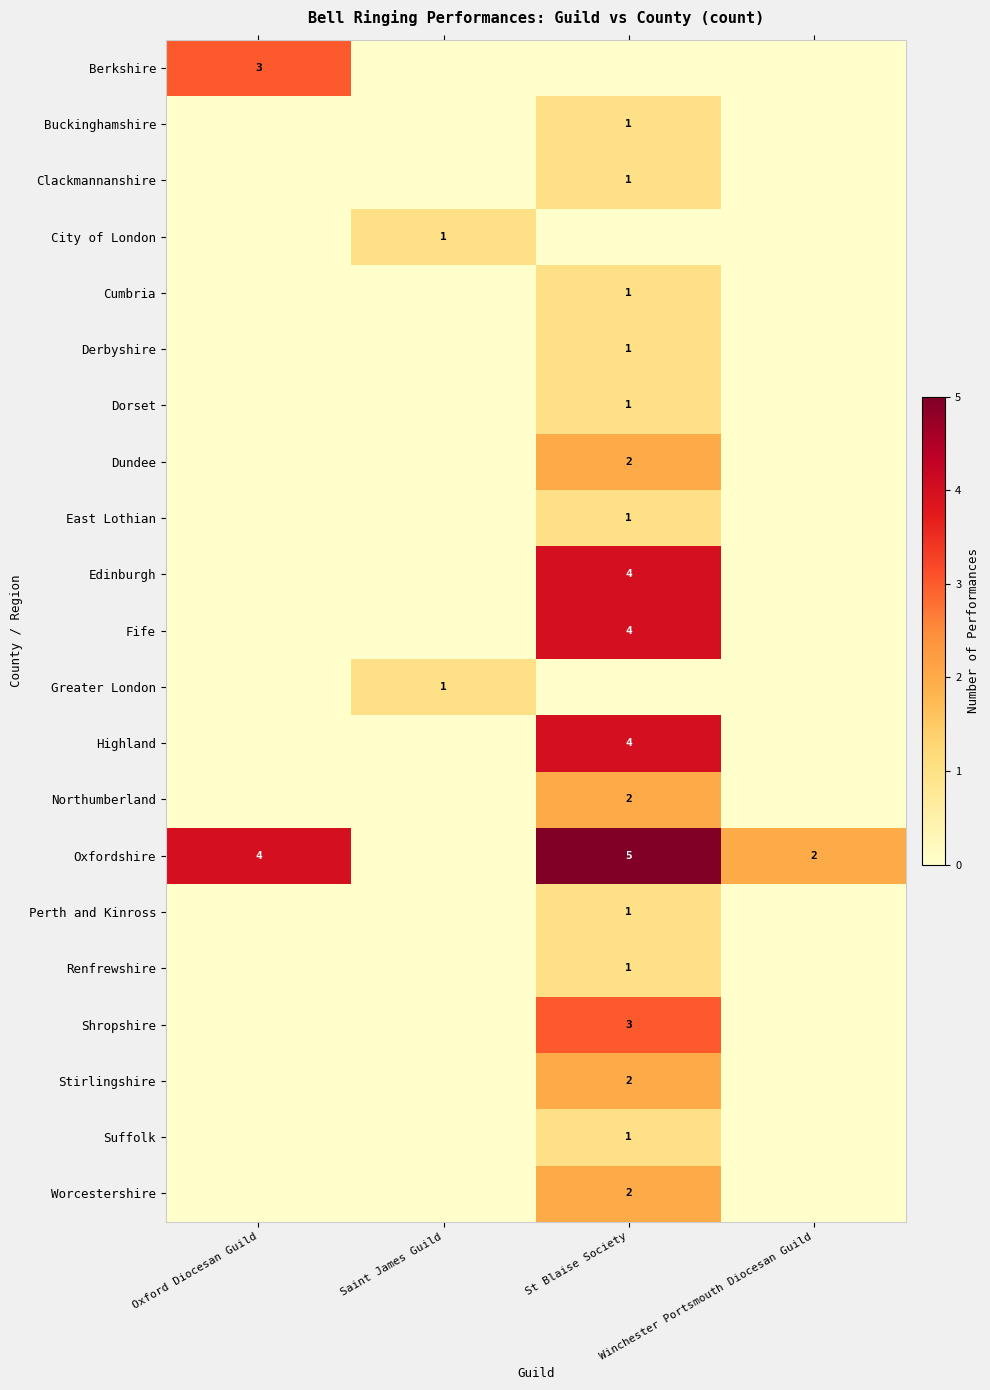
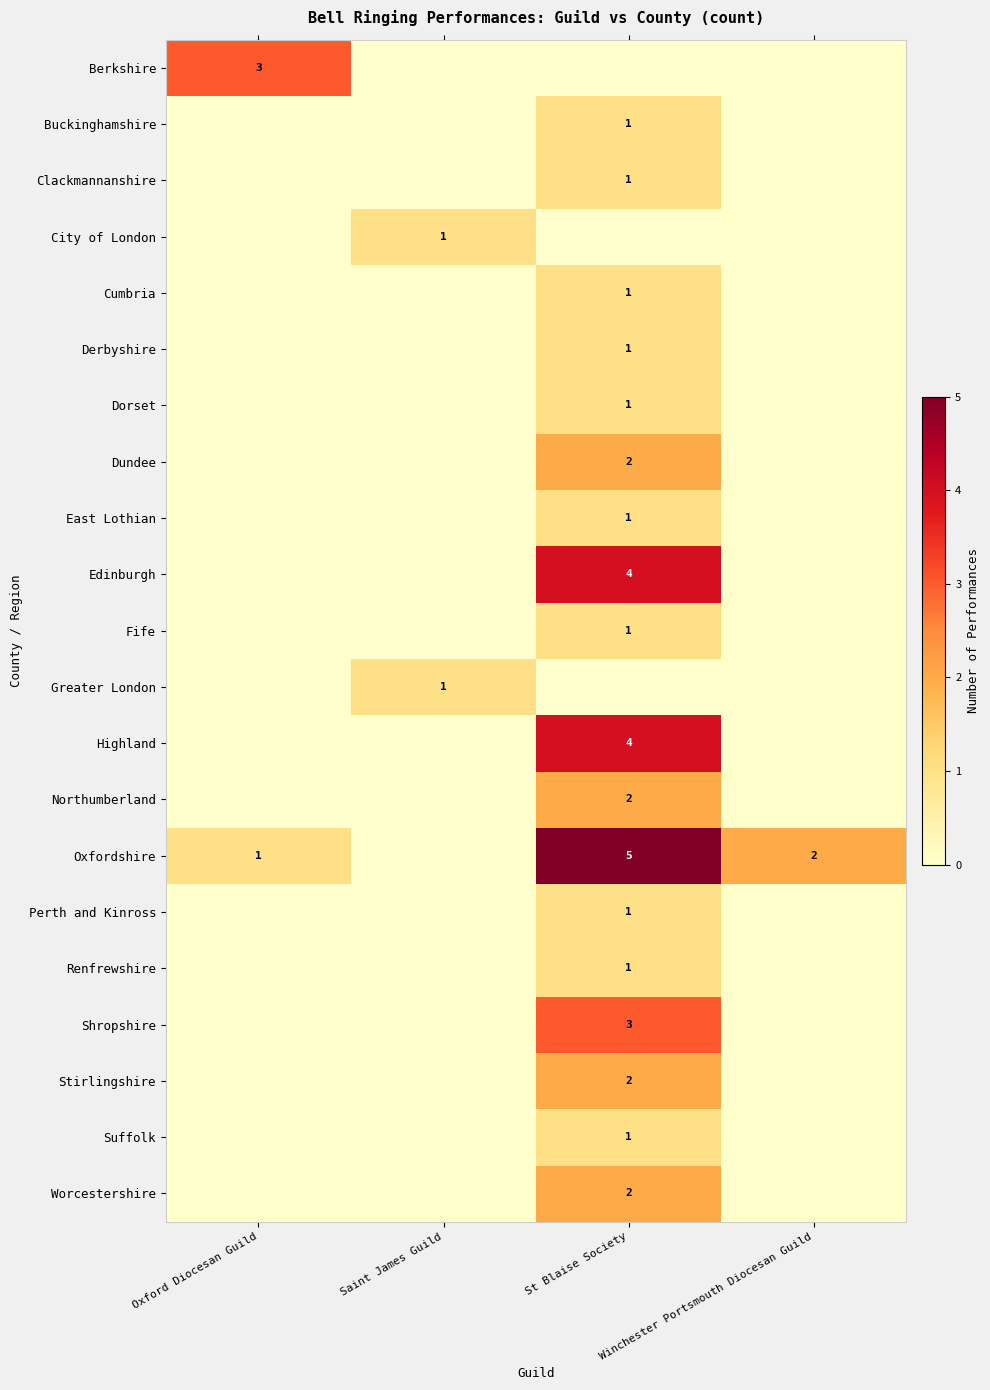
Fife, St Blaise Society: 4 -> 1
Oxfordshire, Oxford Diocesan Guild: 4 -> 1
